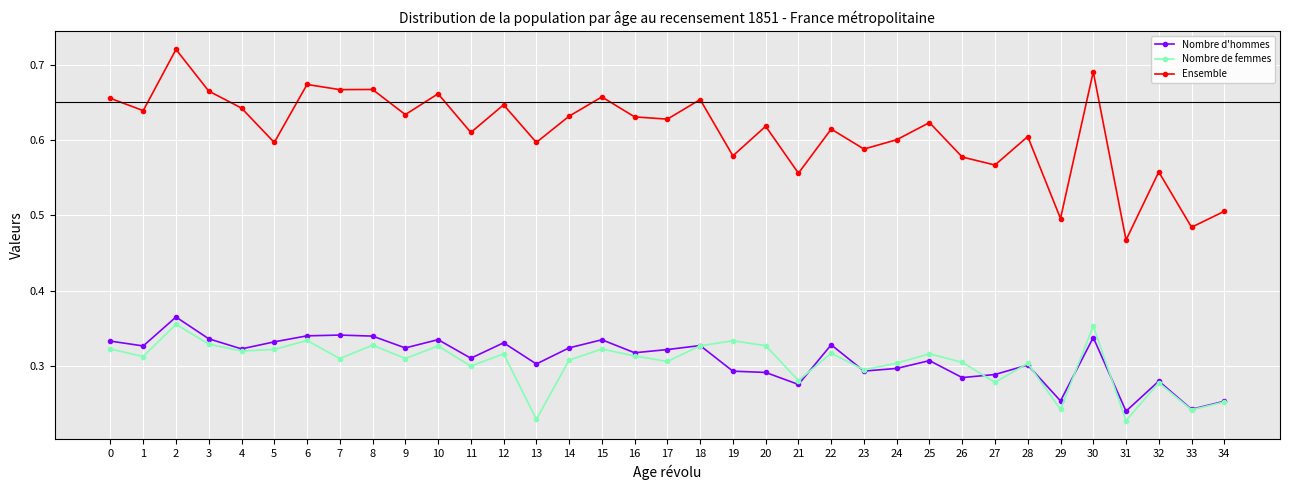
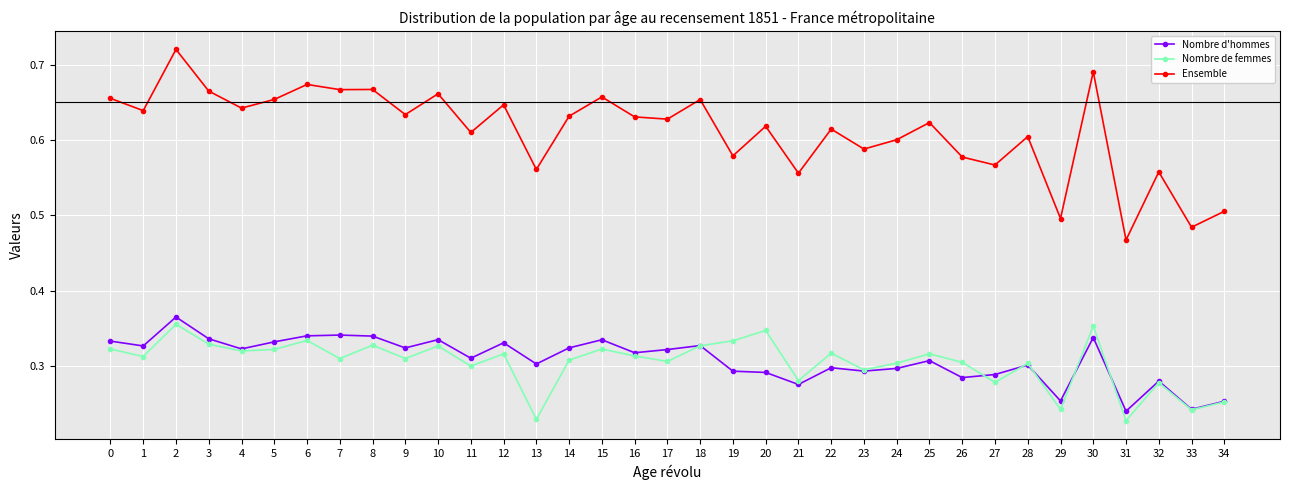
Ensemble, 5: 0.60 -> 0.65
Ensemble, 13: 0.60 -> 0.56
Nombre de femmes, 20: 0.33 -> 0.35
Nombre d'hommes, 22: 0.33 -> 0.30
